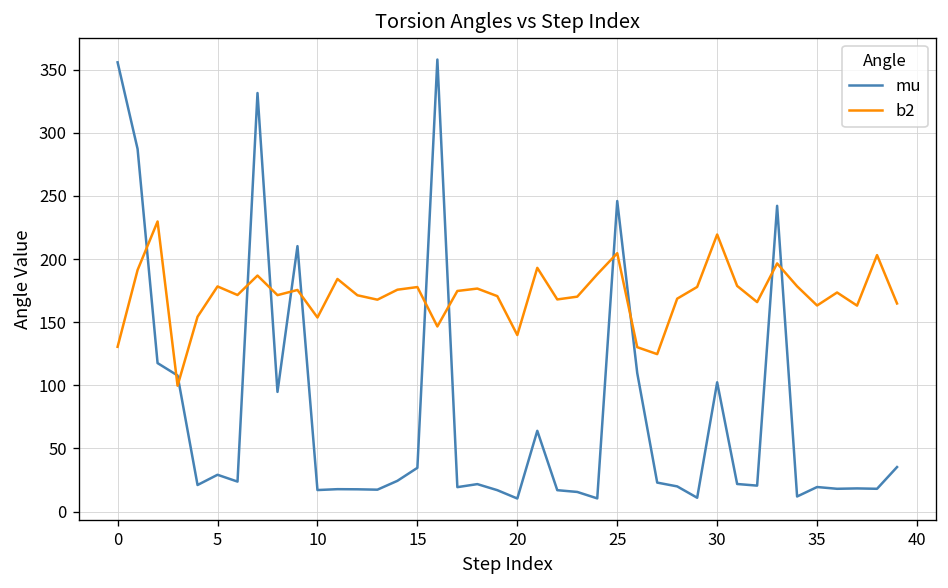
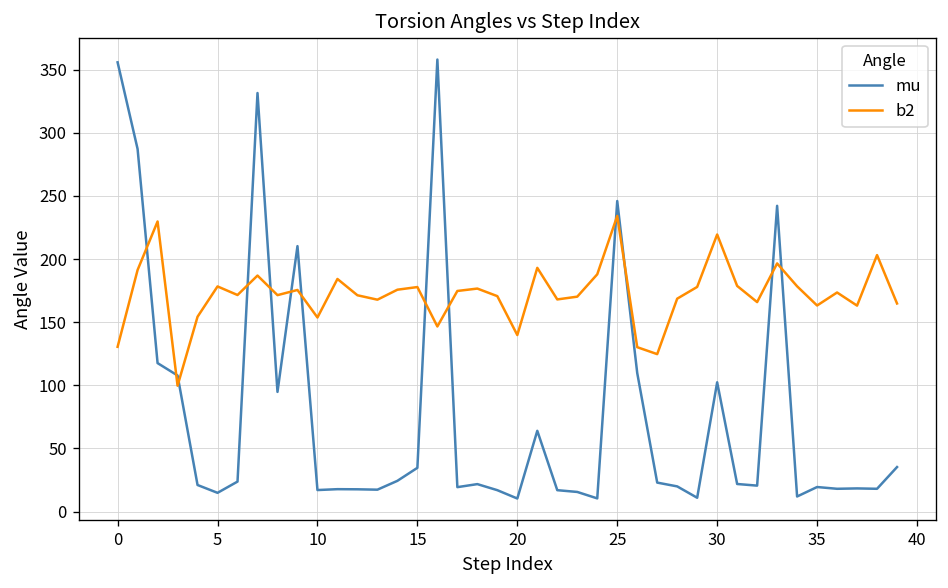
mu, 5: 29 -> 15
b2, 25: 205 -> 234
